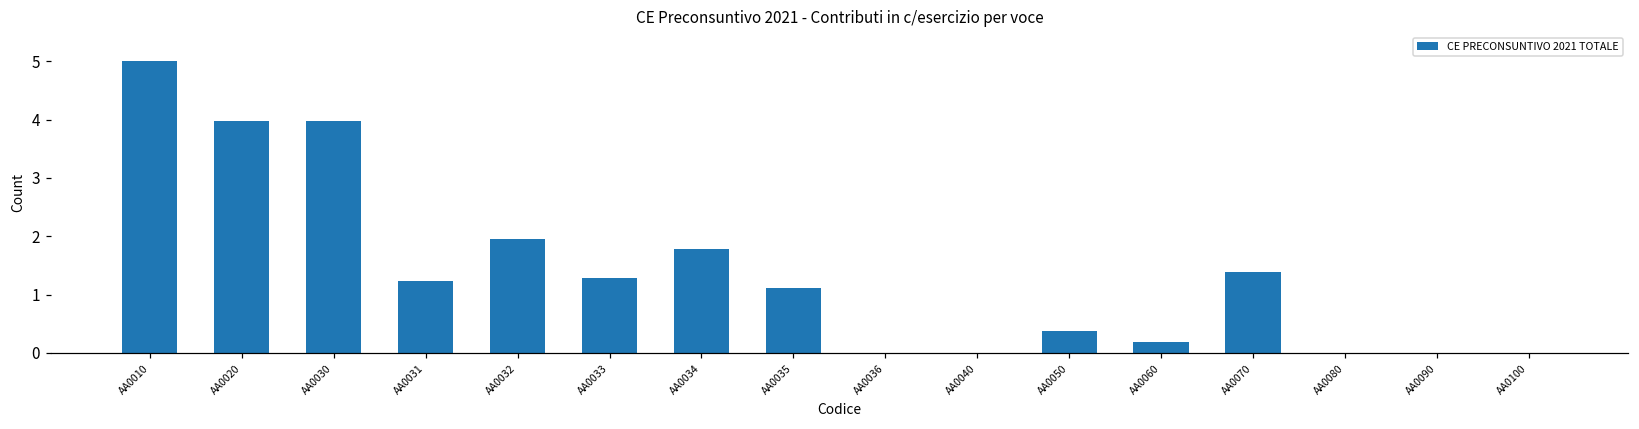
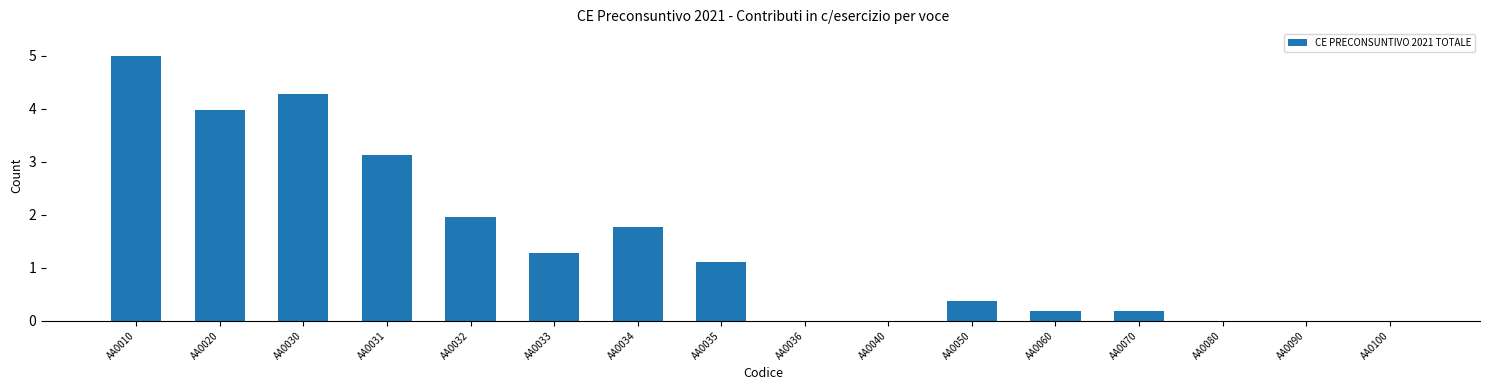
AA0030: 4.0 -> 4.3
AA0031: 1.2 -> 3.1
AA0070: 1.4 -> 0.2
